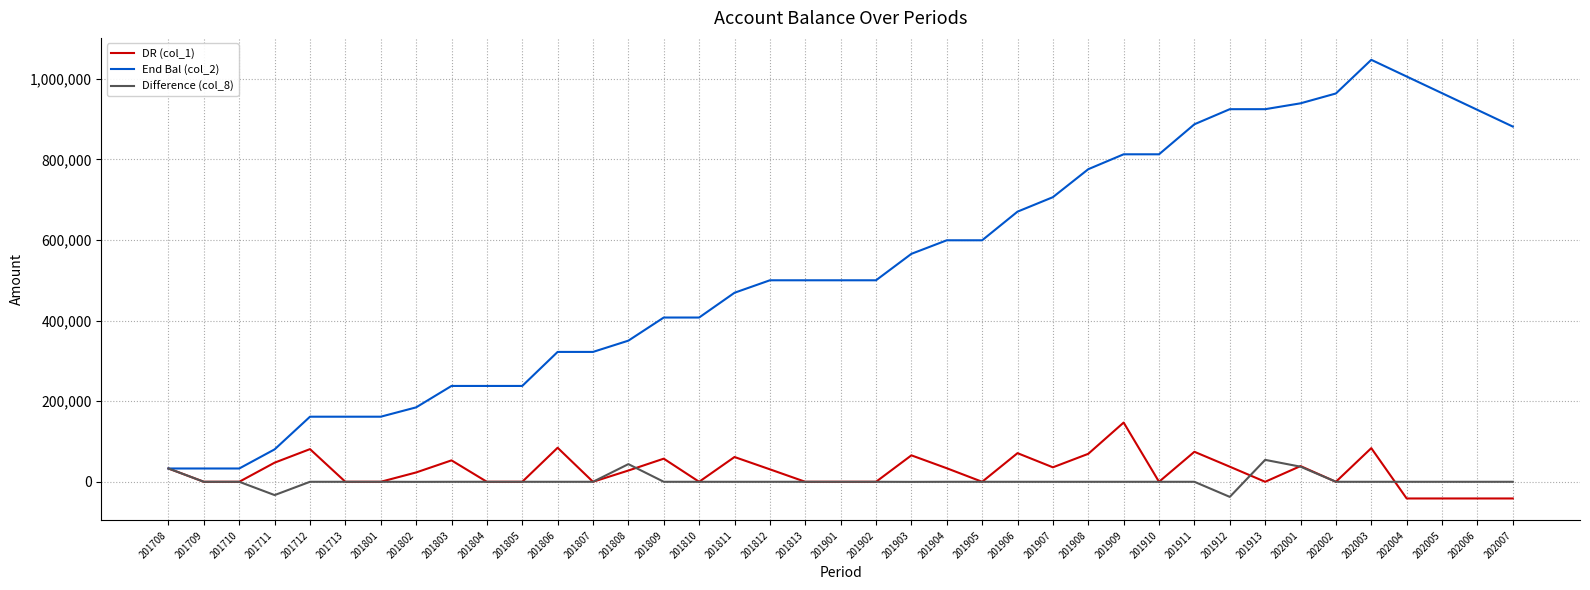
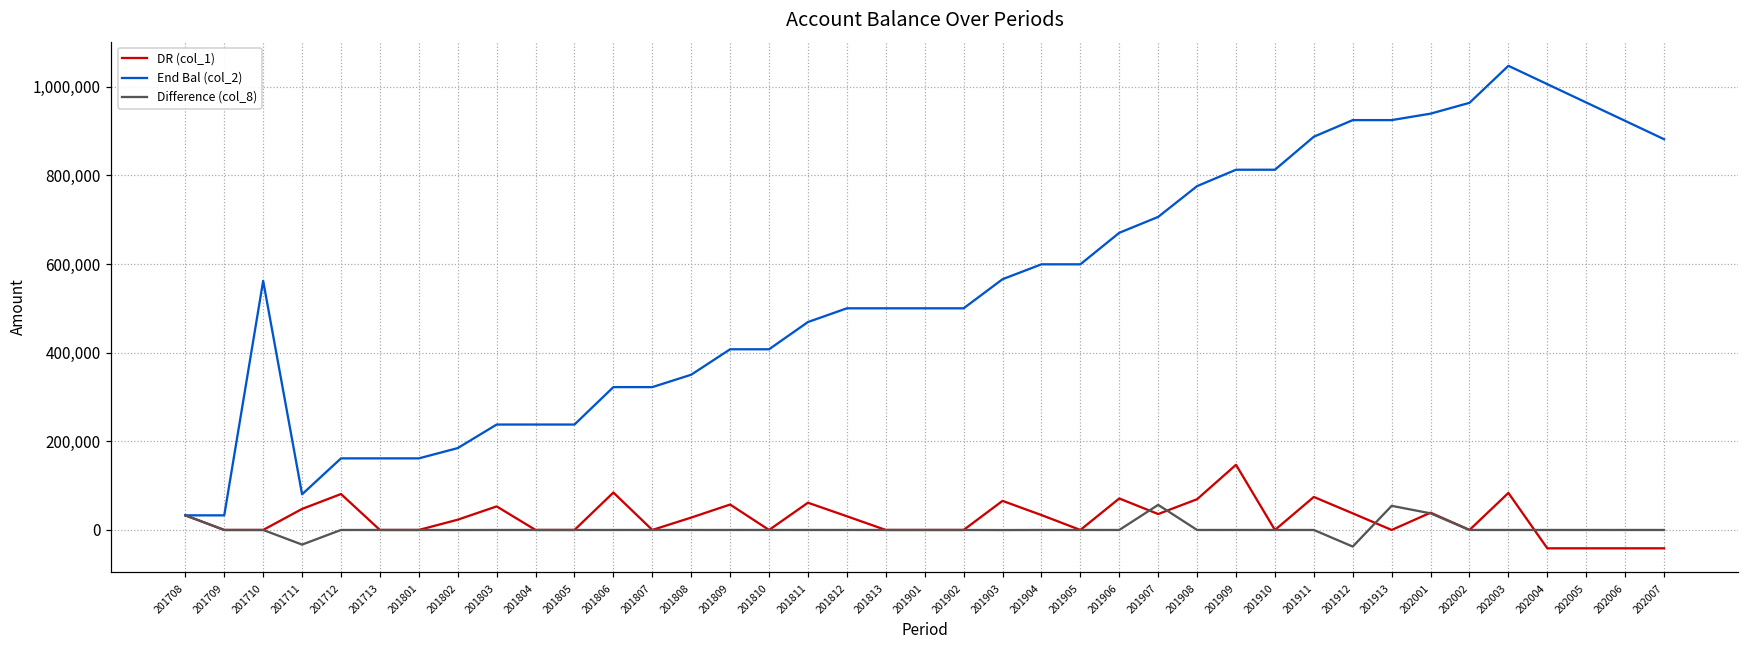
End Bal (col_2), 201710: 30,000 -> 560,000
Difference (col_8), 201808: 40,000 -> 0
Difference (col_8), 201907: 0 -> 60,000
